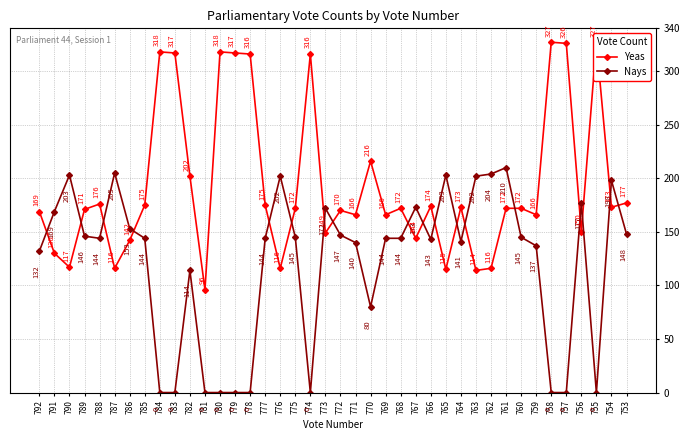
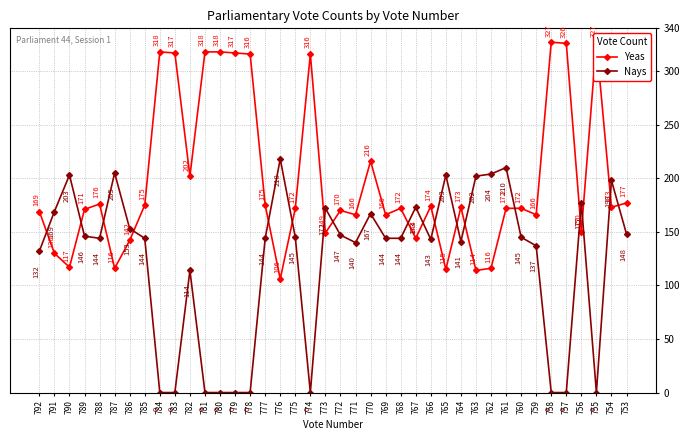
Yeas, 781: 96 -> 318
Yeas, 776: 116 -> 106
Nays, 776: 202 -> 218
Nays, 770: 80 -> 167
